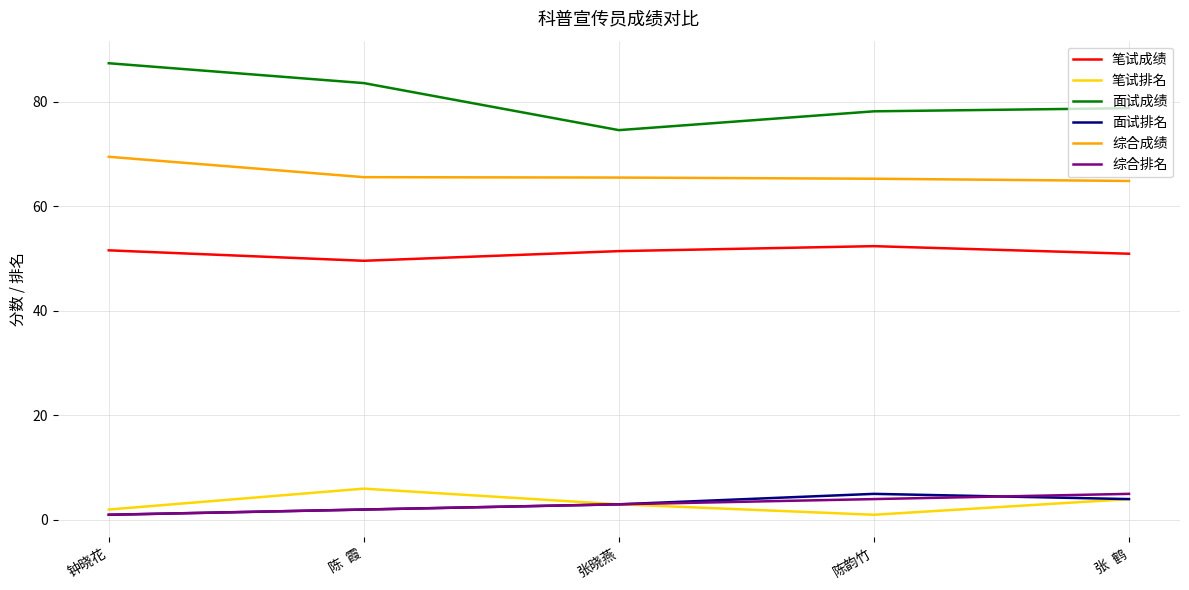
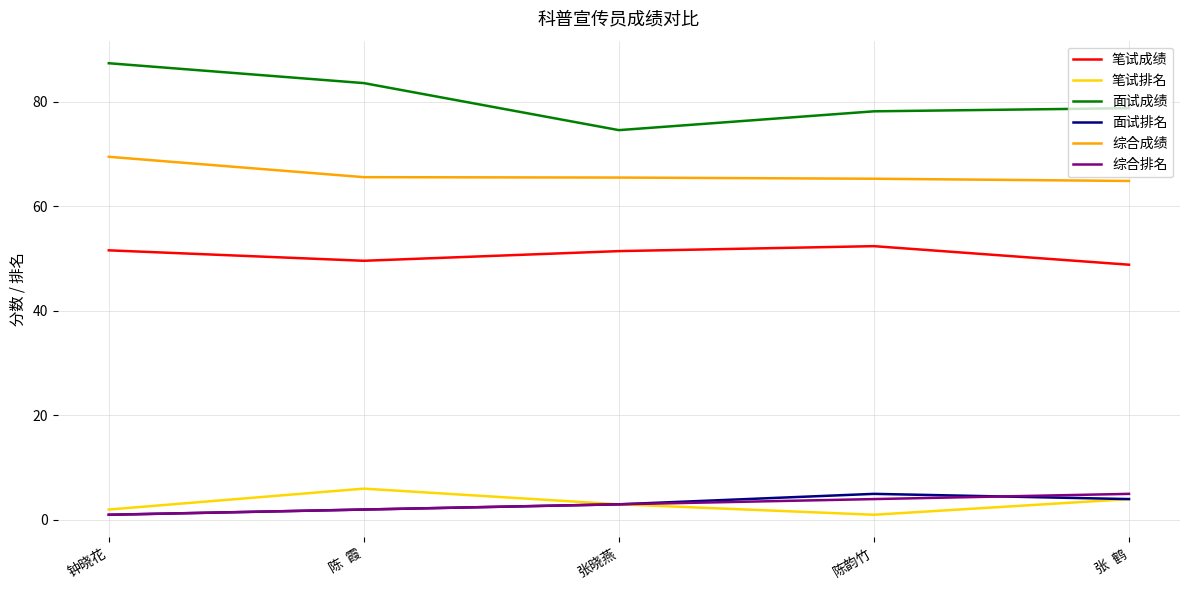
笔试成绩, 张 鹤: 51 -> 49
